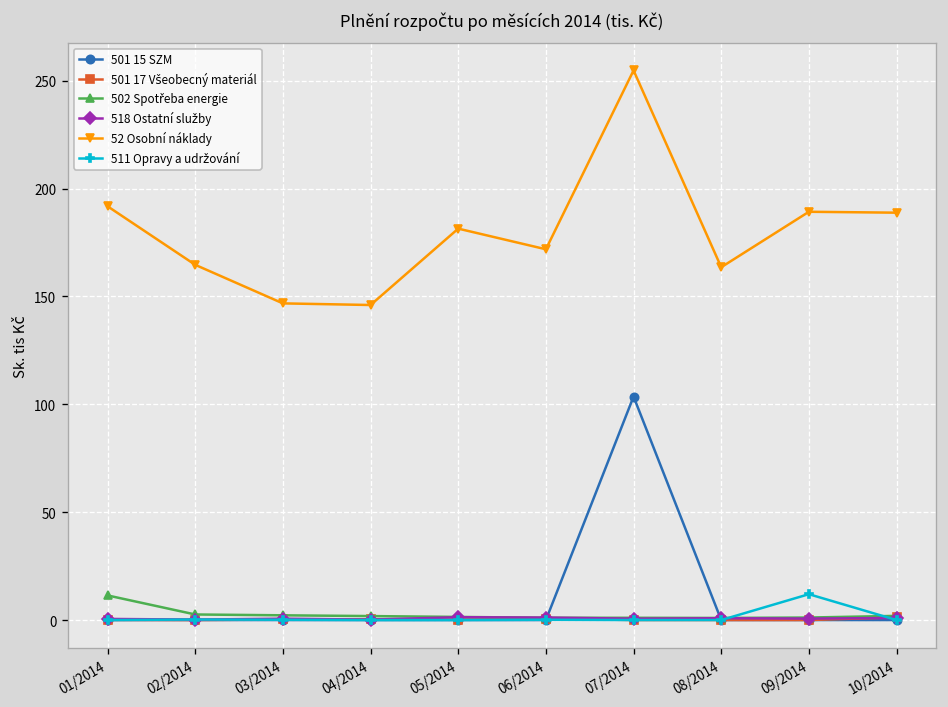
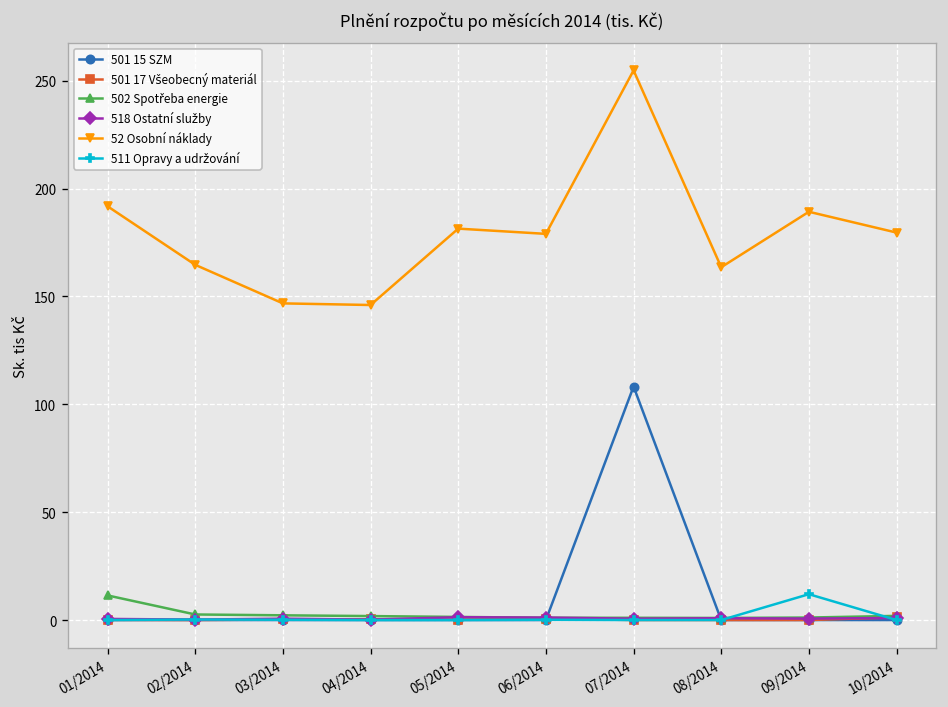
52 Osobní náklady, 06/2014: 172 -> 179
501 15 SZM, 07/2014: 104 -> 108
52 Osobní náklady, 10/2014: 189 -> 180
